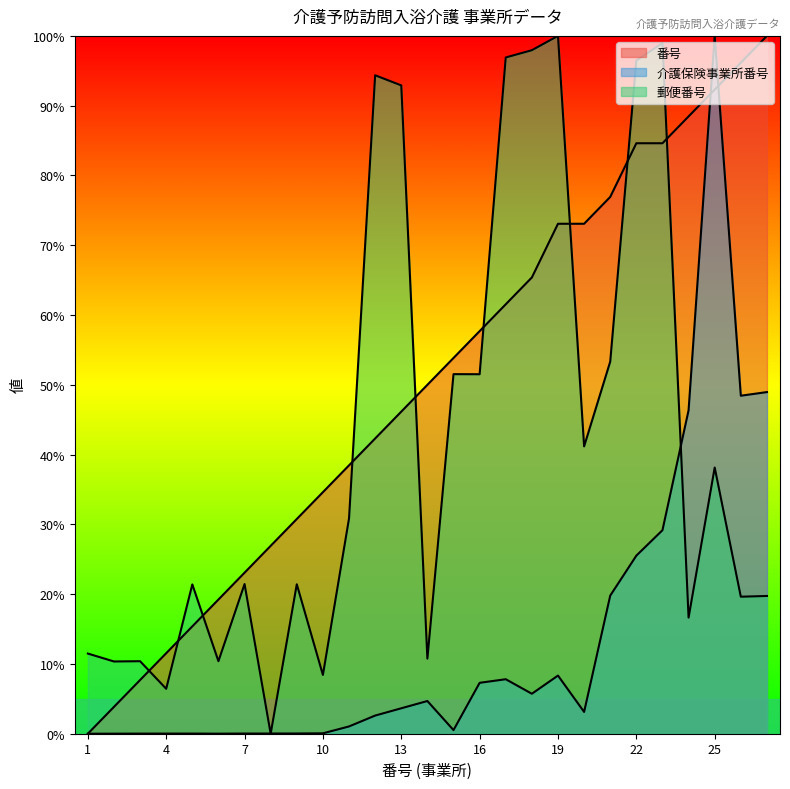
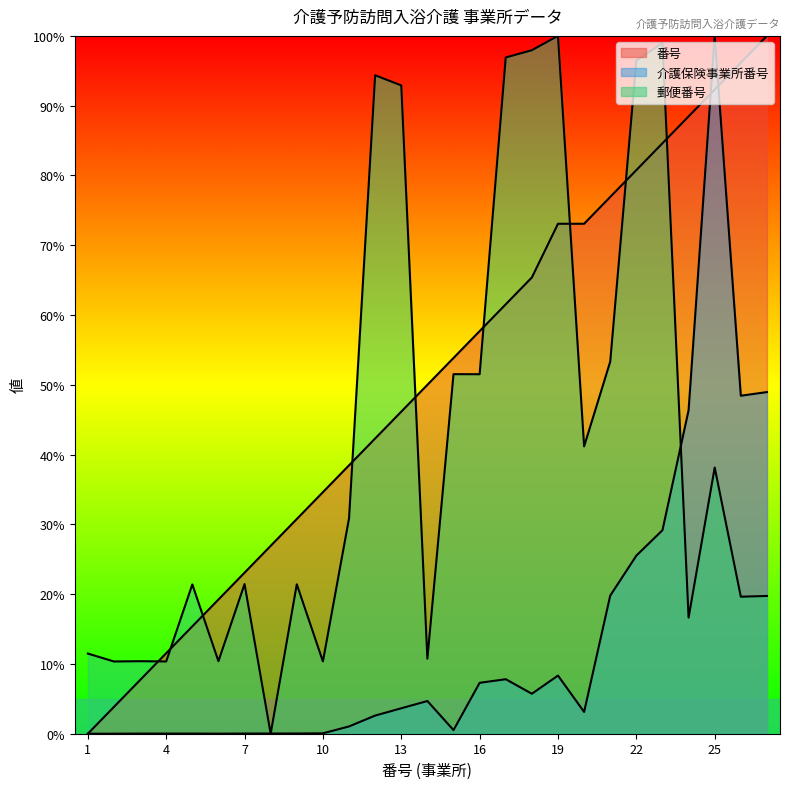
郵便番号, 4: 6% -> 10%
郵便番号, 10: 8% -> 10%
番号, 22: 85% -> 81%
